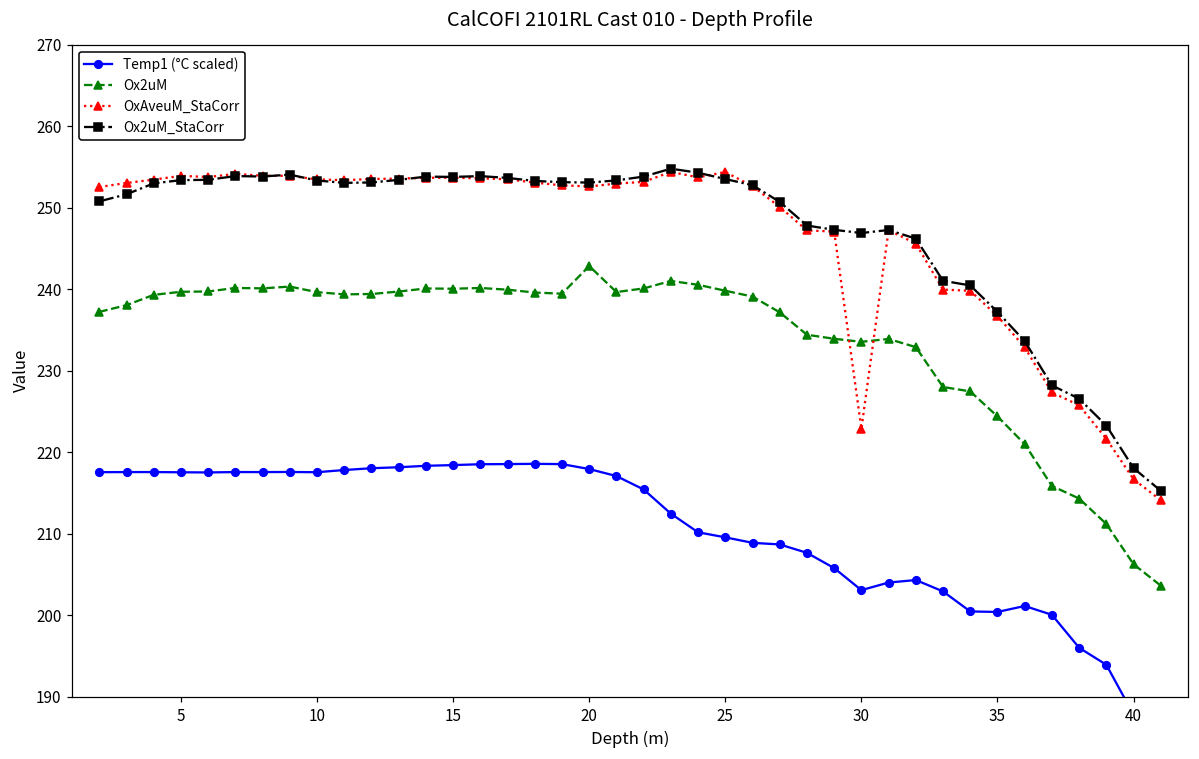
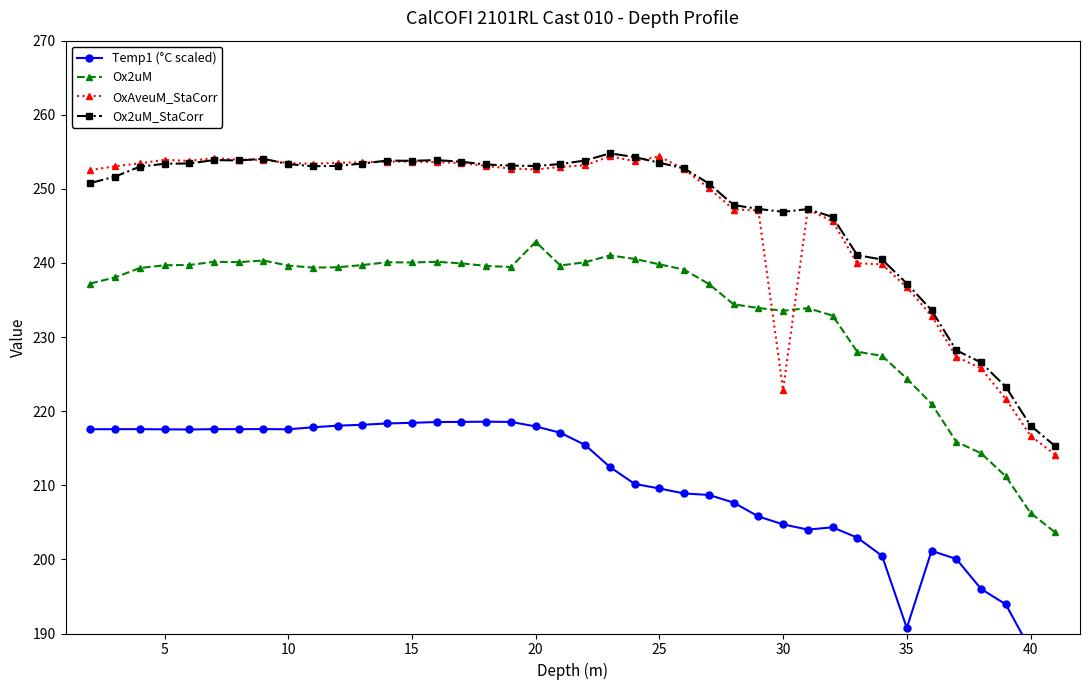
Temp1 (°C scaled), 30: 203 -> 205
Temp1 (°C scaled), 35: 200 -> 191
